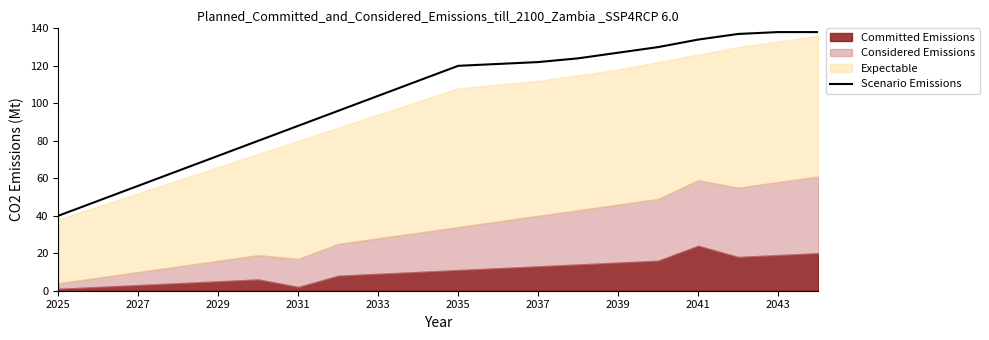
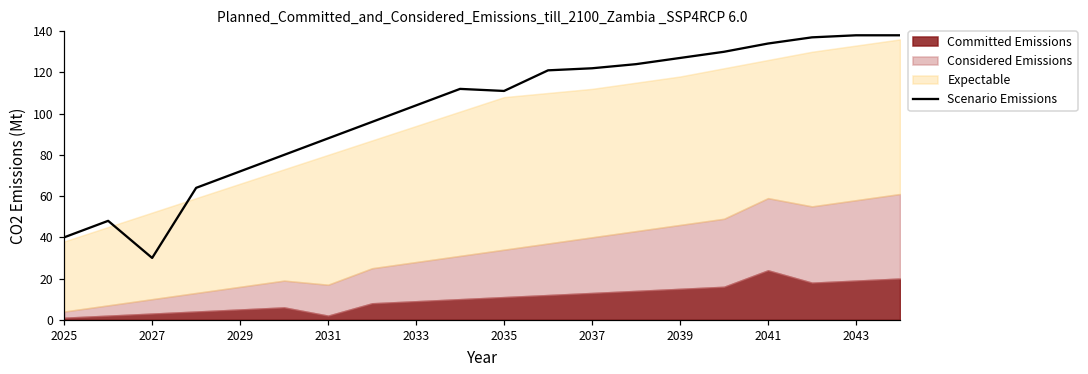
Scenario Emissions, 2027: 56 -> 30
Scenario Emissions, 2035: 120 -> 111
